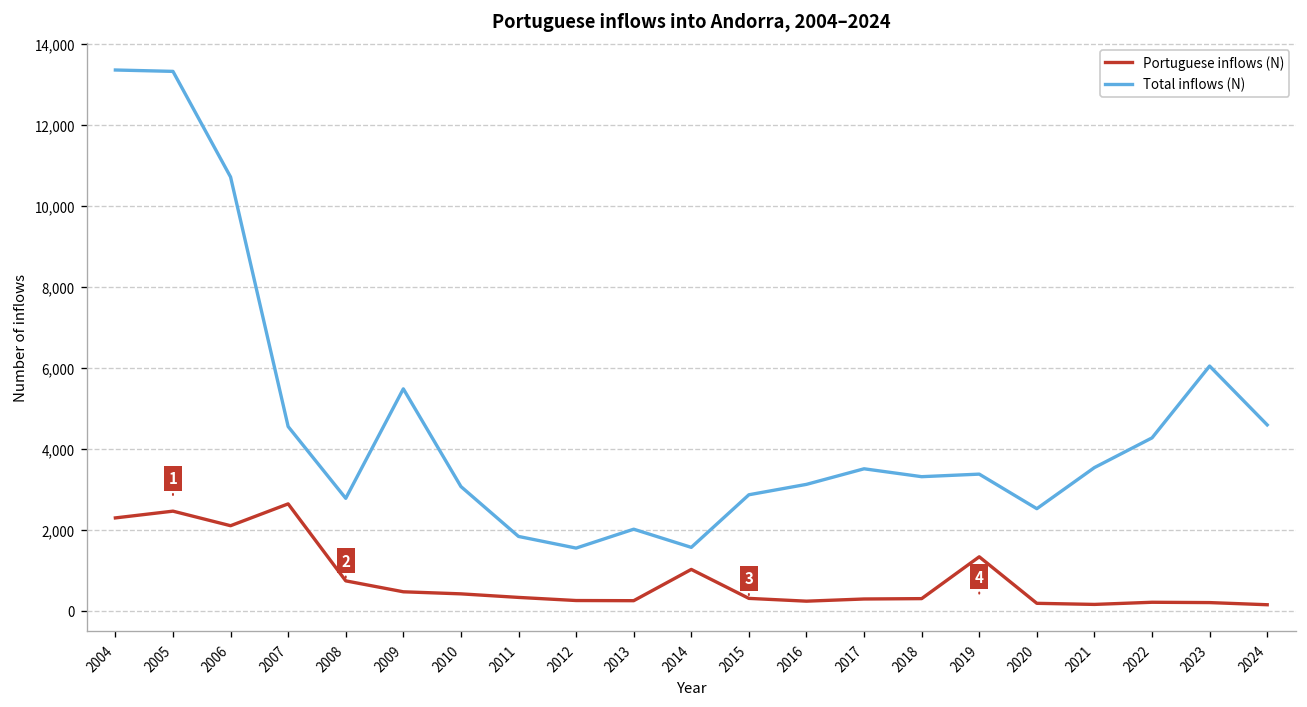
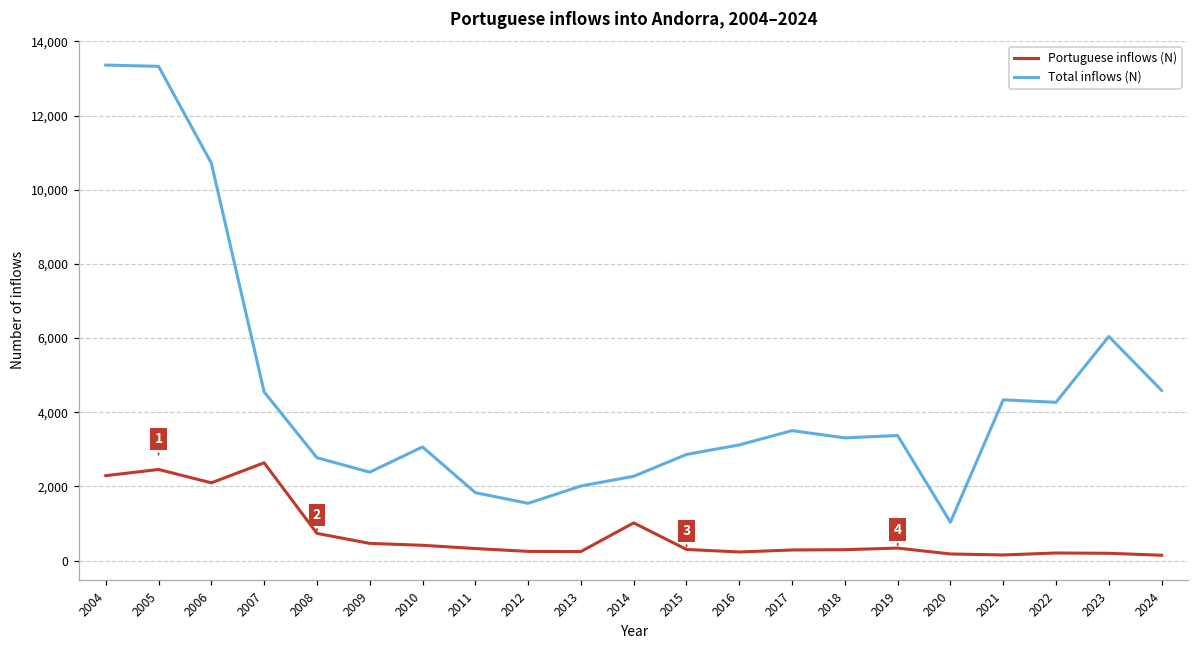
Total inflows (N), 2009: 5,500 -> 2,400
Total inflows (N), 2014: 1,600 -> 2,300
Portuguese inflows (N), 2019: 1,300 -> 300
Total inflows (N), 2020: 2,500 -> 1,000
Total inflows (N), 2021: 3,500 -> 4,300
